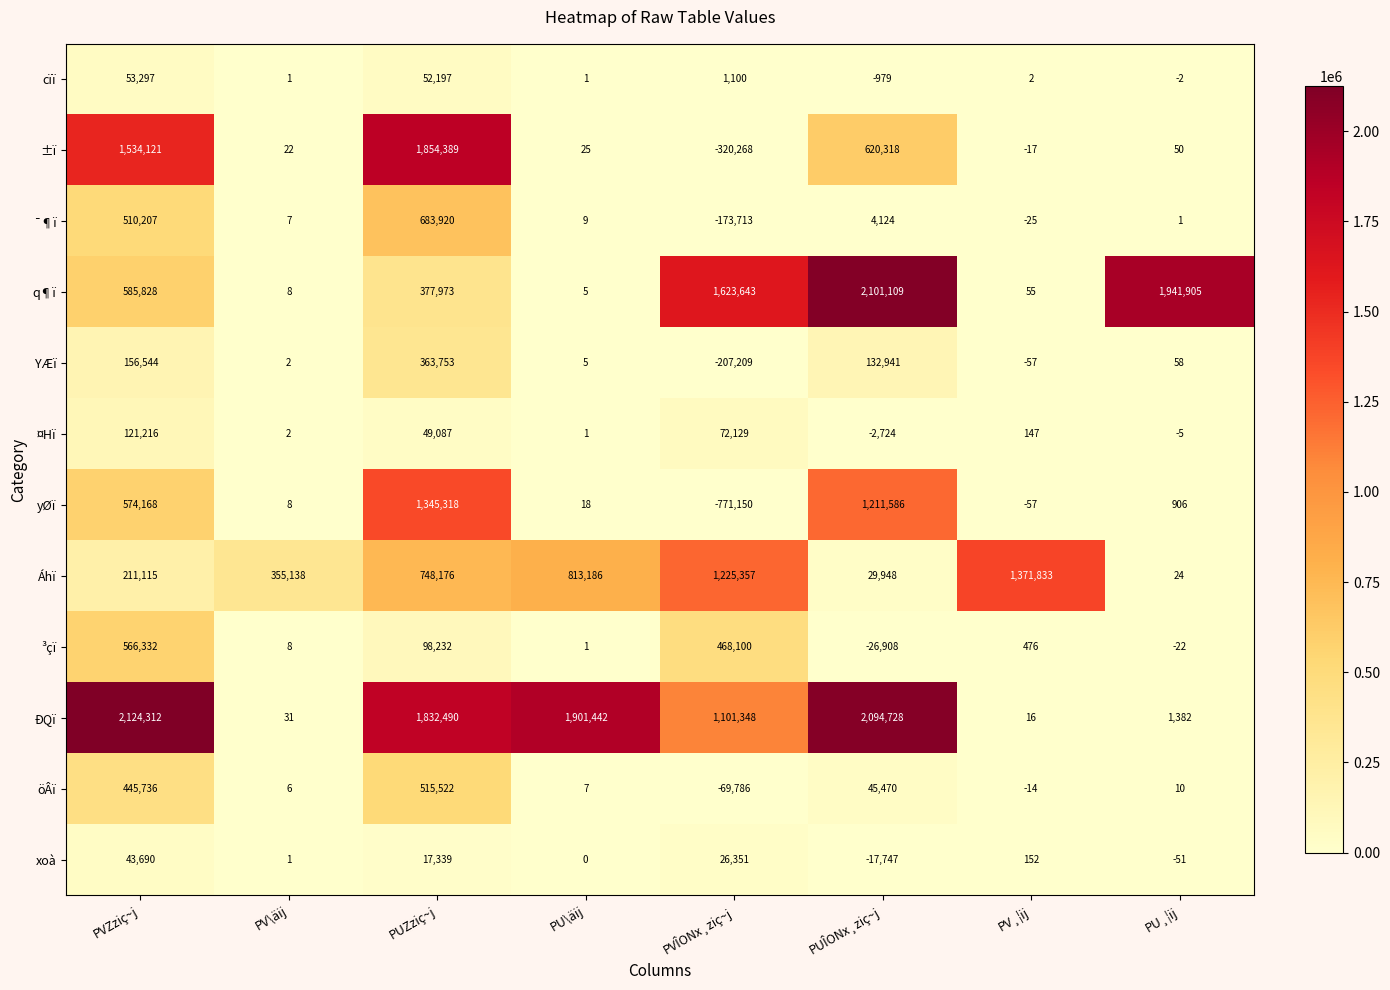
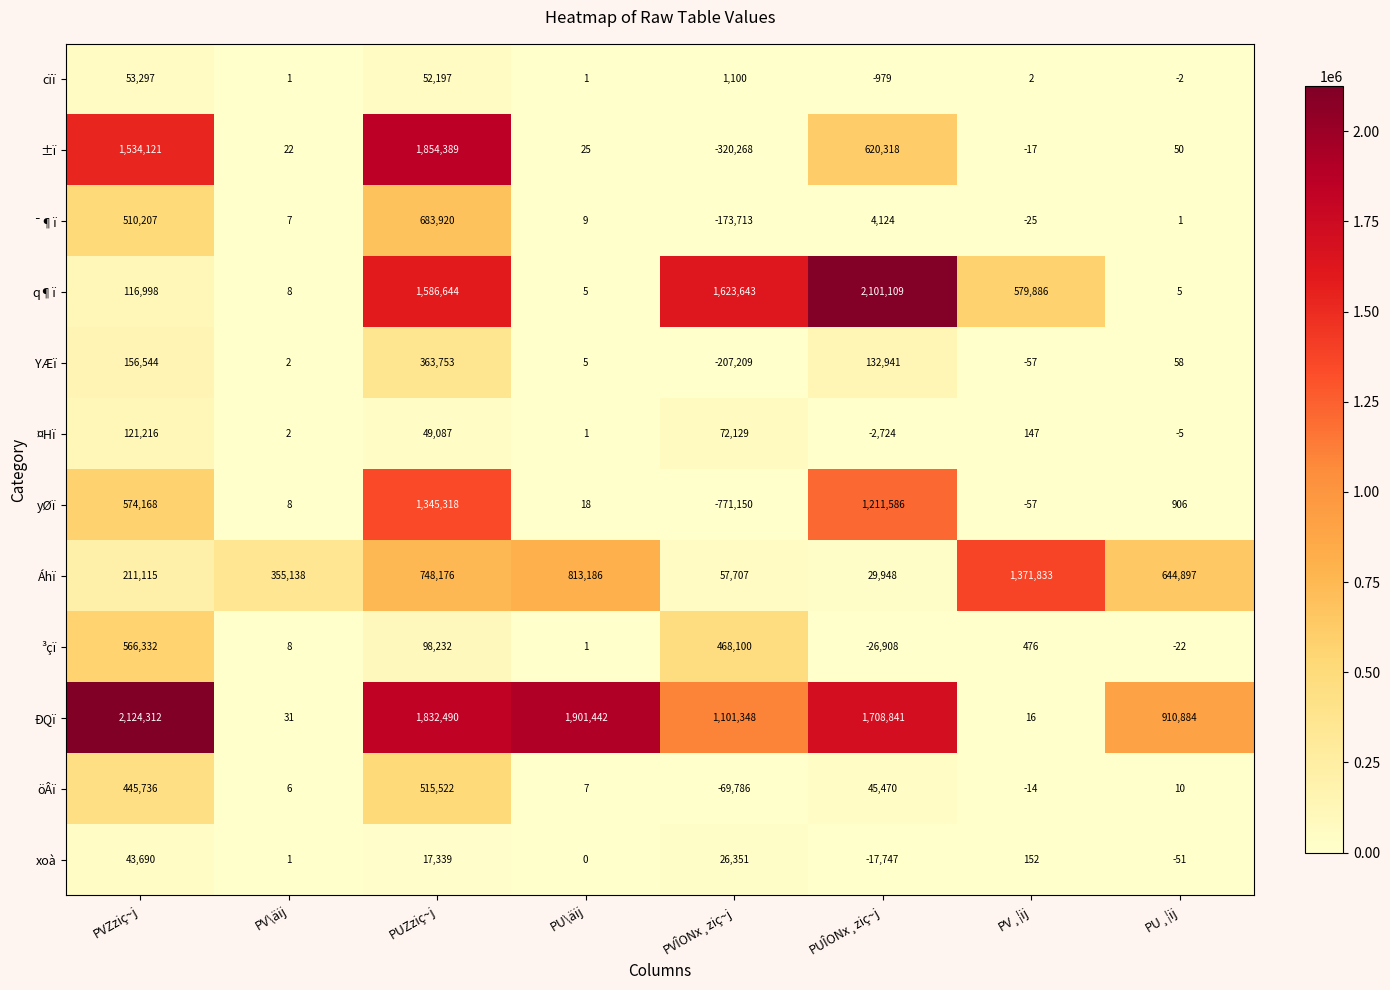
q¶ï, PVZziç~j: 585,828 -> 116,998
q¶ï, PUZziç~j: 377,973 -> 1,586,644
q¶ï, PV¸¦ij: 55 -> 579,886
q¶ï, PU¸¦ij: 1,941,905 -> 5
Áhï, PVÎONx¸ziç~j: 1,225,357 -> 57,707
Áhï, PU¸¦ij: 24 -> 644,897
ÐQï, PUÎONx¸ziç~j: 2,094,728 -> 1,708,841
ÐQï, PU¸¦ij: 1,382 -> 910,884
